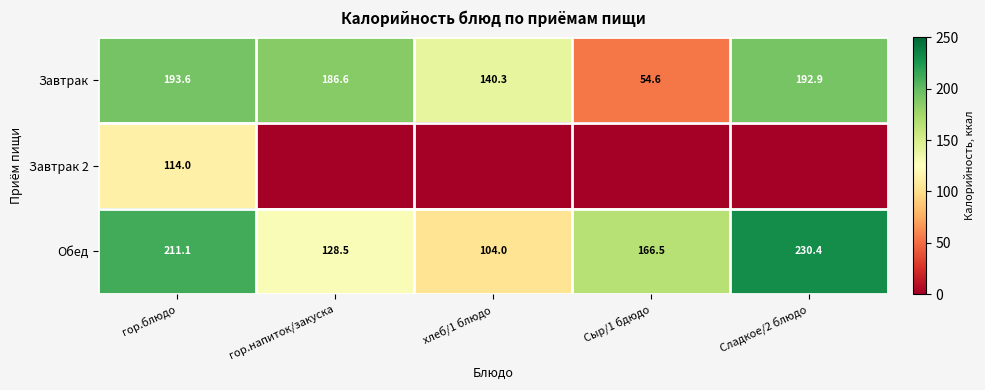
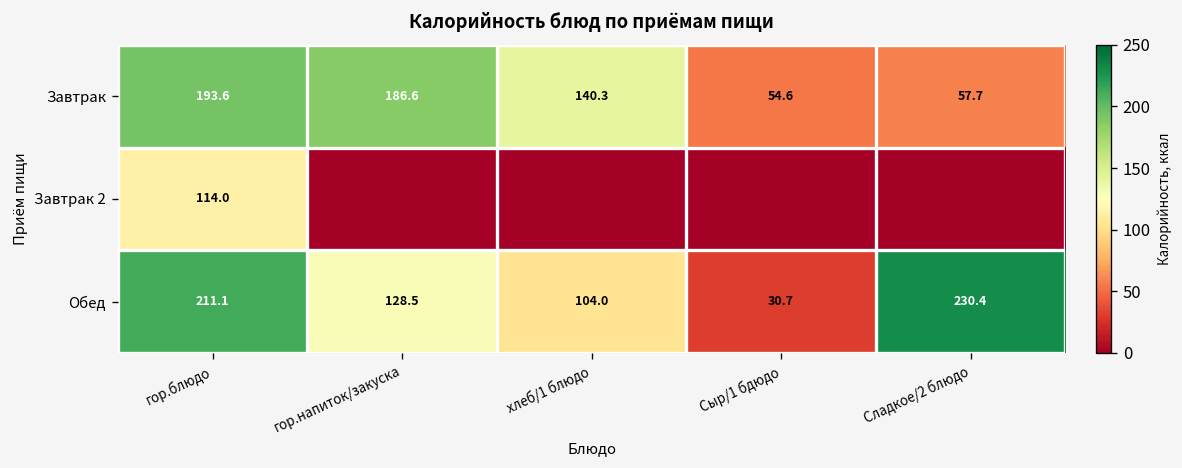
Завтрак, Сладкое/2 блюдо: 192.9 -> 57.7
Обед, Сыр/1 бдюдо: 166.5 -> 30.7
